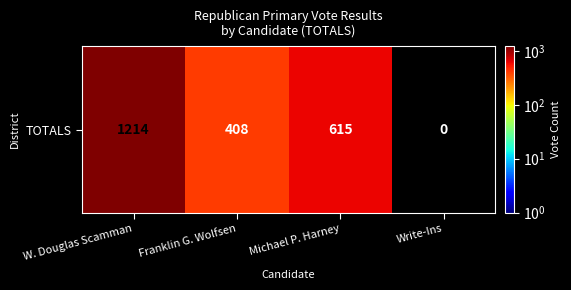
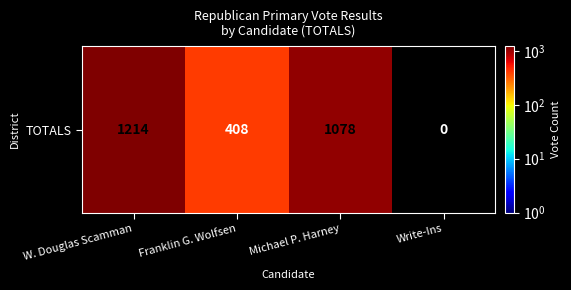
TOTALS, Michael P. Harney: 615 -> 1078
